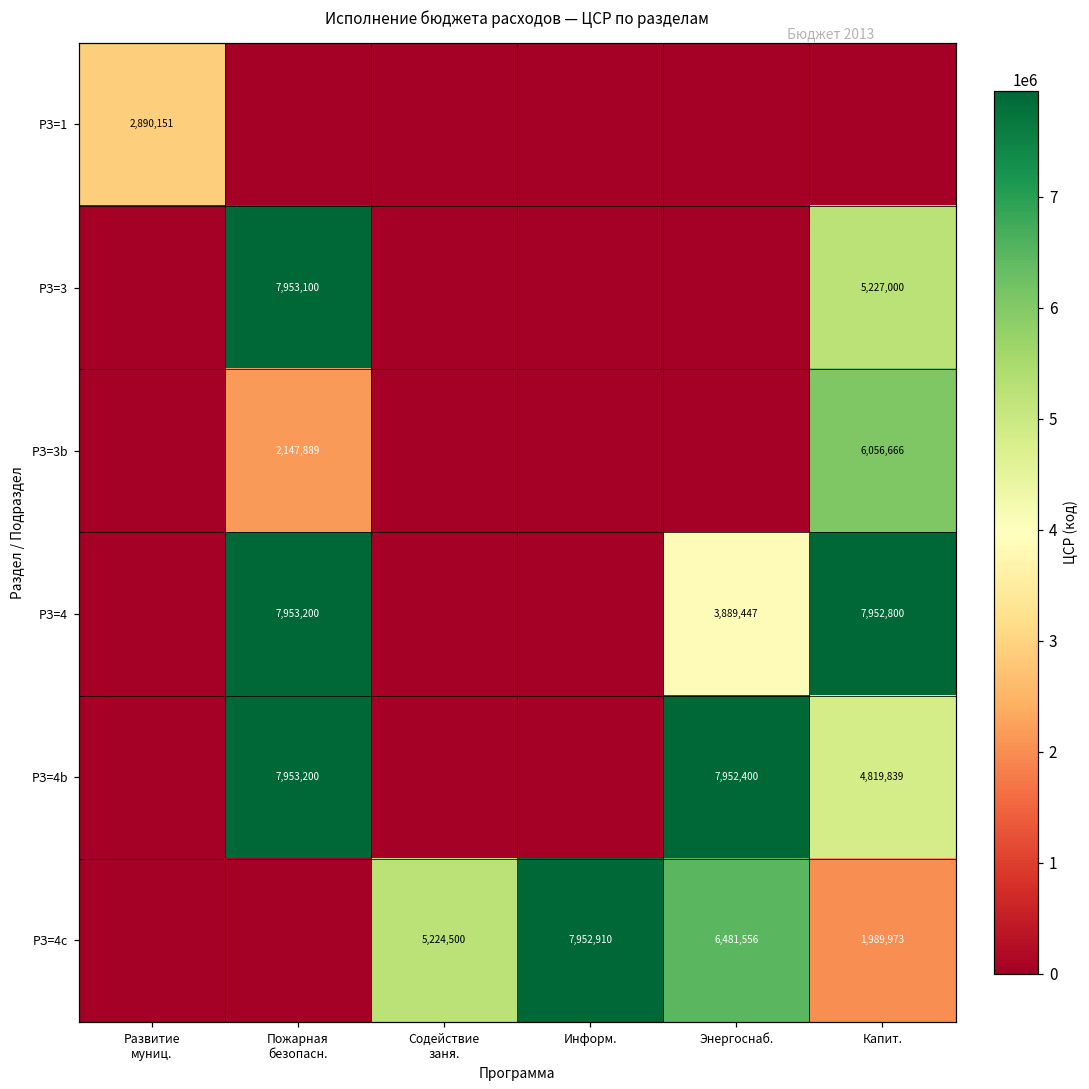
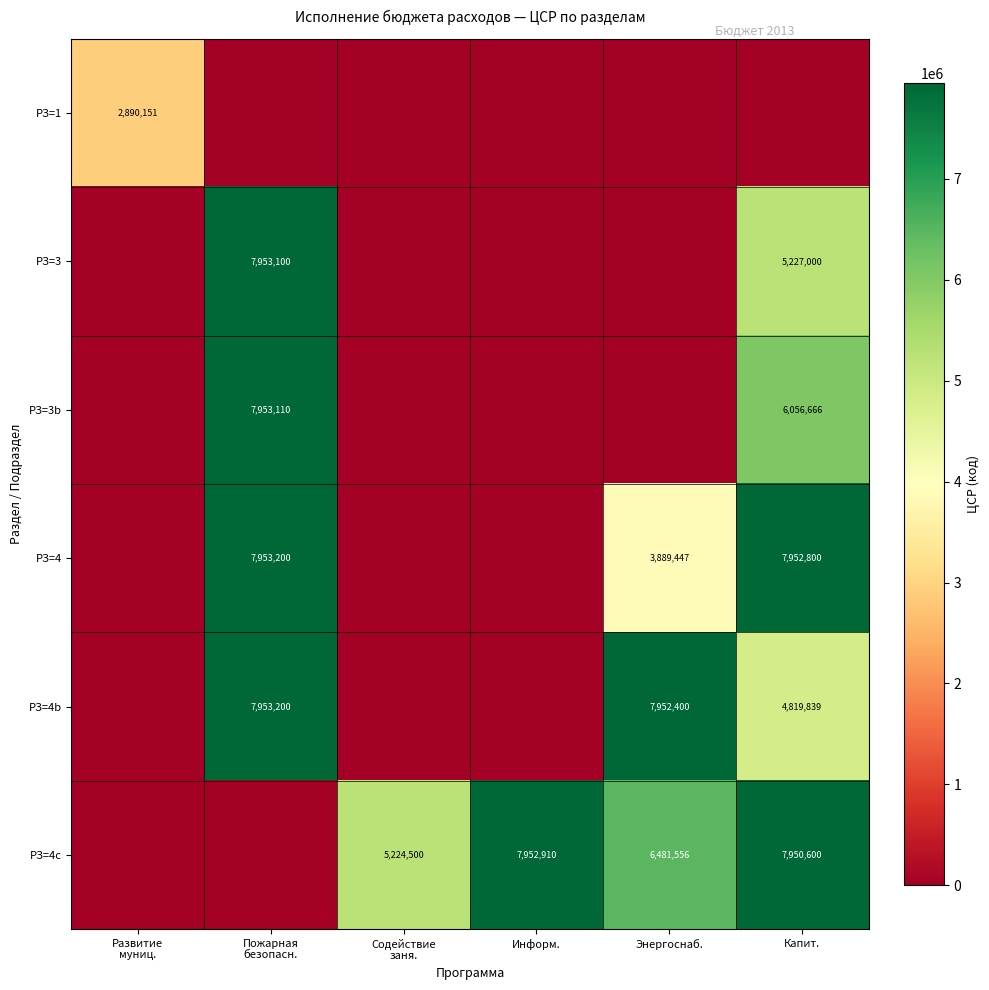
РЗ=3b, Пожарная безопасн.: 2,147,889 -> 7,953,110
РЗ=4c, Капит.: 1,989,973 -> 7,950,600
